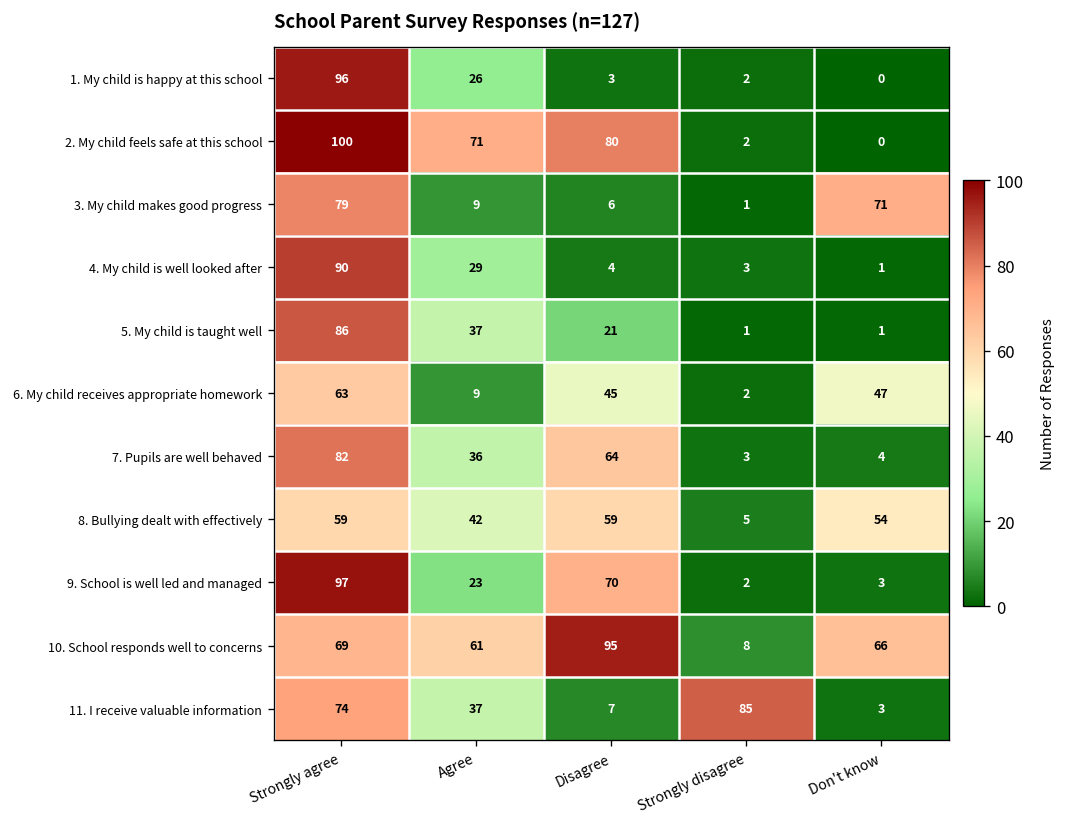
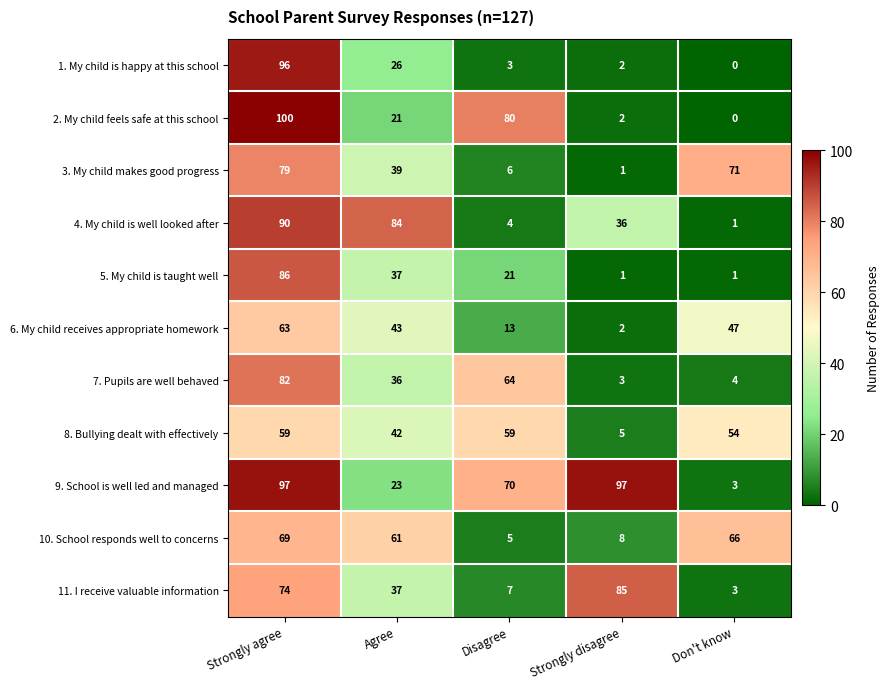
2. My child feels safe at this school, Agree: 71 -> 21
3. My child makes good progress, Agree: 9 -> 39
4. My child is well looked after, Agree: 29 -> 84
4. My child is well looked after, Strongly disagree: 3 -> 36
6. My child receives appropriate homework, Agree: 9 -> 43
6. My child receives appropriate homework, Disagree: 45 -> 13
9. School is well led and managed, Strongly disagree: 2 -> 97
10. School responds well to concerns, Disagree: 95 -> 5
